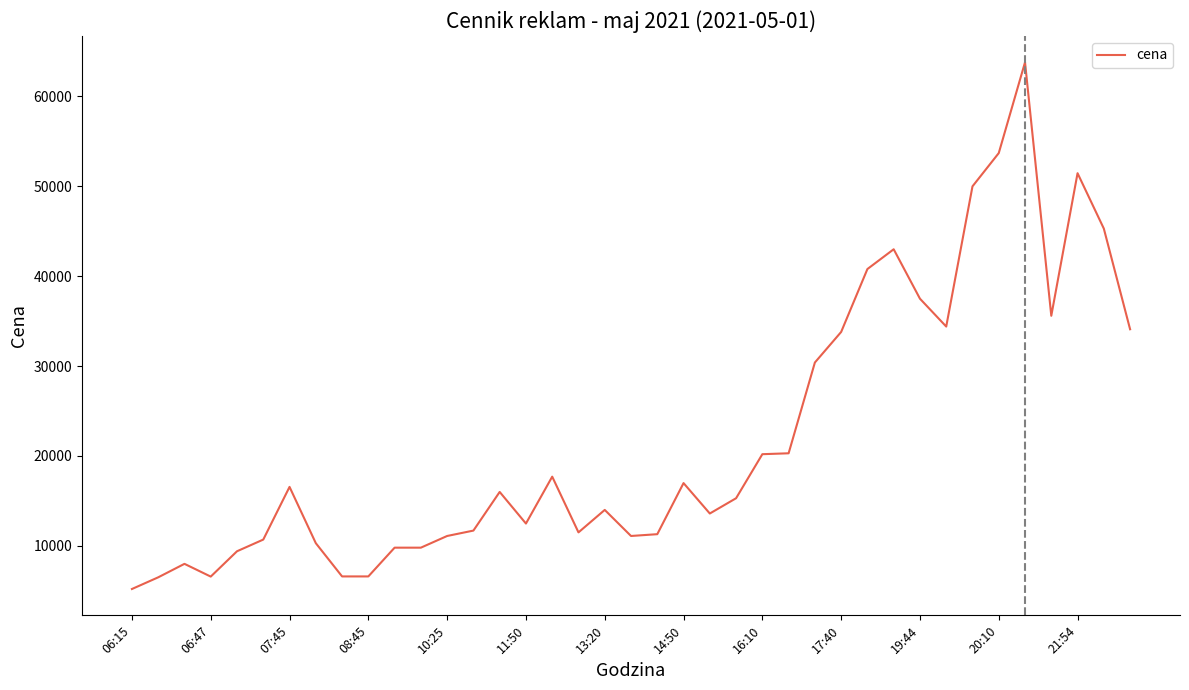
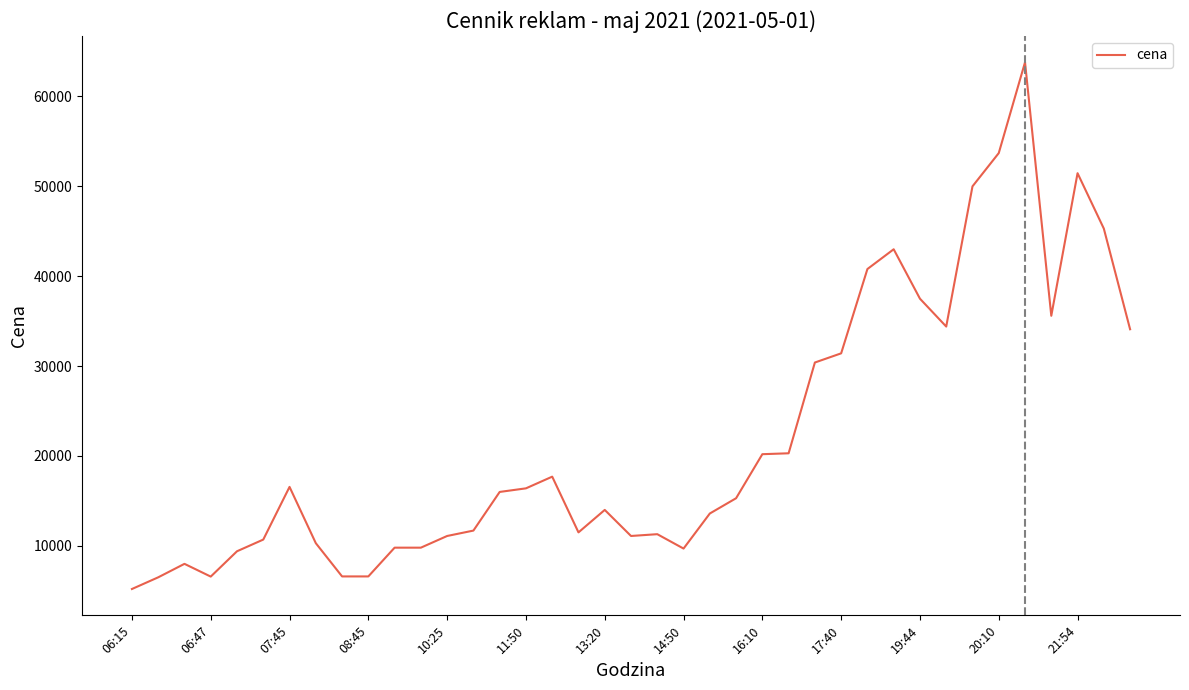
11:50: 12000 -> 16000
14:50: 17000 -> 10000
17:40: 34000 -> 31000
